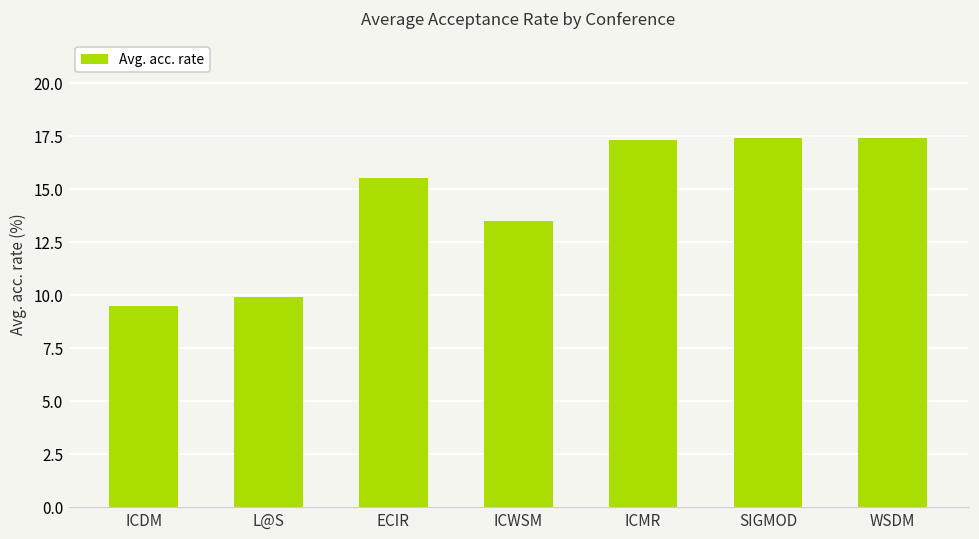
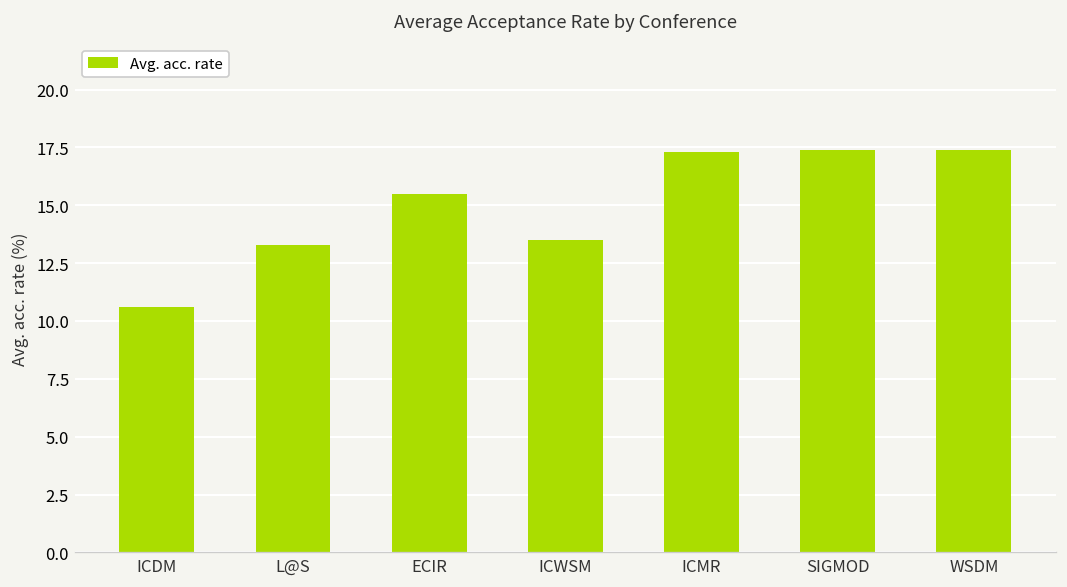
ICDM: 9.5 -> 10.6
L@S: 9.9 -> 13.3
